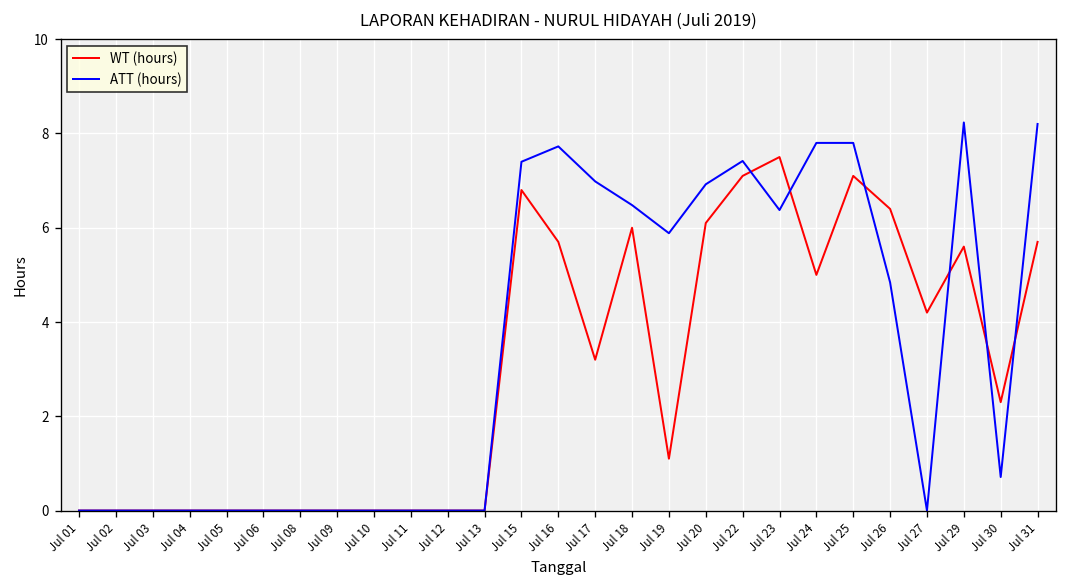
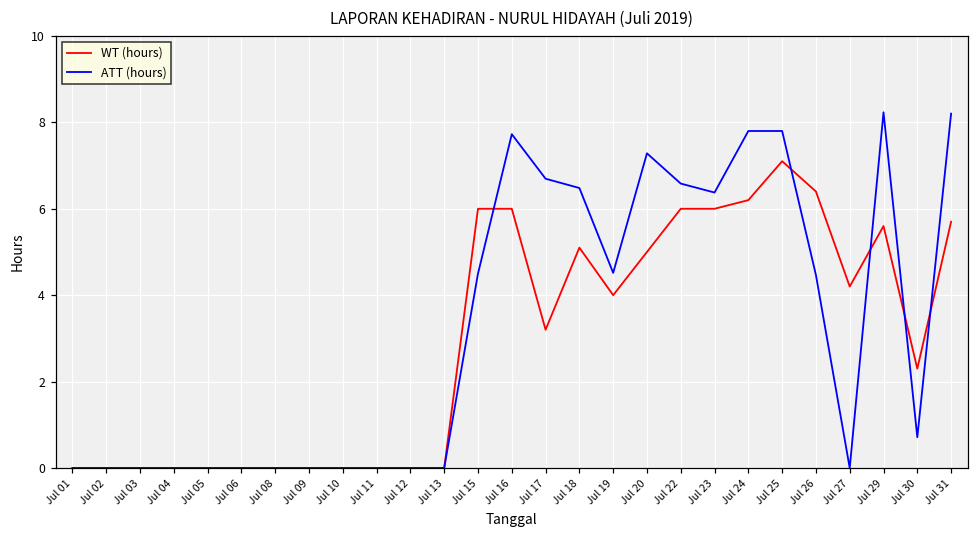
WT (hours), Jul 15: 6.8 -> 6.0
ATT (hours), Jul 15: 7.4 -> 4.5
WT (hours), Jul 16: 5.7 -> 6.0
ATT (hours), Jul 17: 7.0 -> 6.7
WT (hours), Jul 18: 6.0 -> 5.1
WT (hours), Jul 19: 1.1 -> 4.0
ATT (hours), Jul 19: 5.9 -> 4.5
WT (hours), Jul 20: 6.1 -> 5.0
ATT (hours), Jul 20: 6.9 -> 7.3
WT (hours), Jul 22: 7.1 -> 6.0
ATT (hours), Jul 22: 7.4 -> 6.6
WT (hours), Jul 23: 7.5 -> 6.0
WT (hours), Jul 24: 5.0 -> 6.2
ATT (hours), Jul 26: 4.8 -> 4.5
